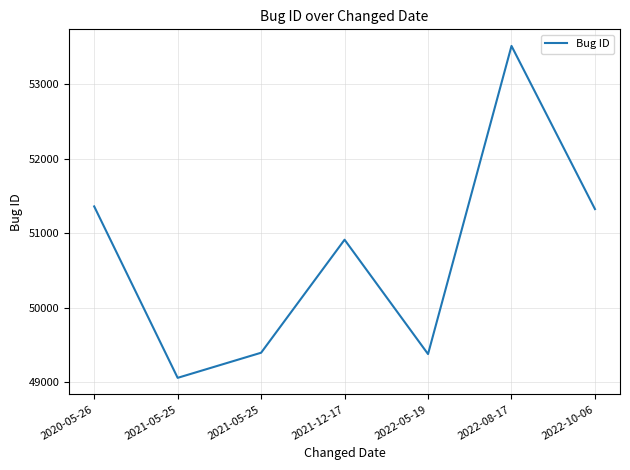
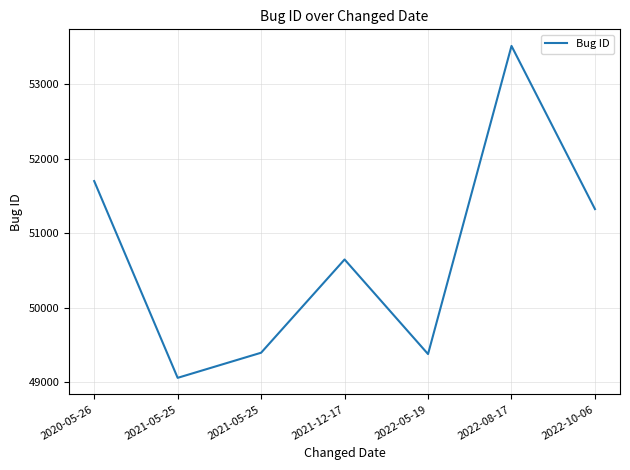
2020-05-26: 51400 -> 51700
2021-12-17: 50900 -> 50600
